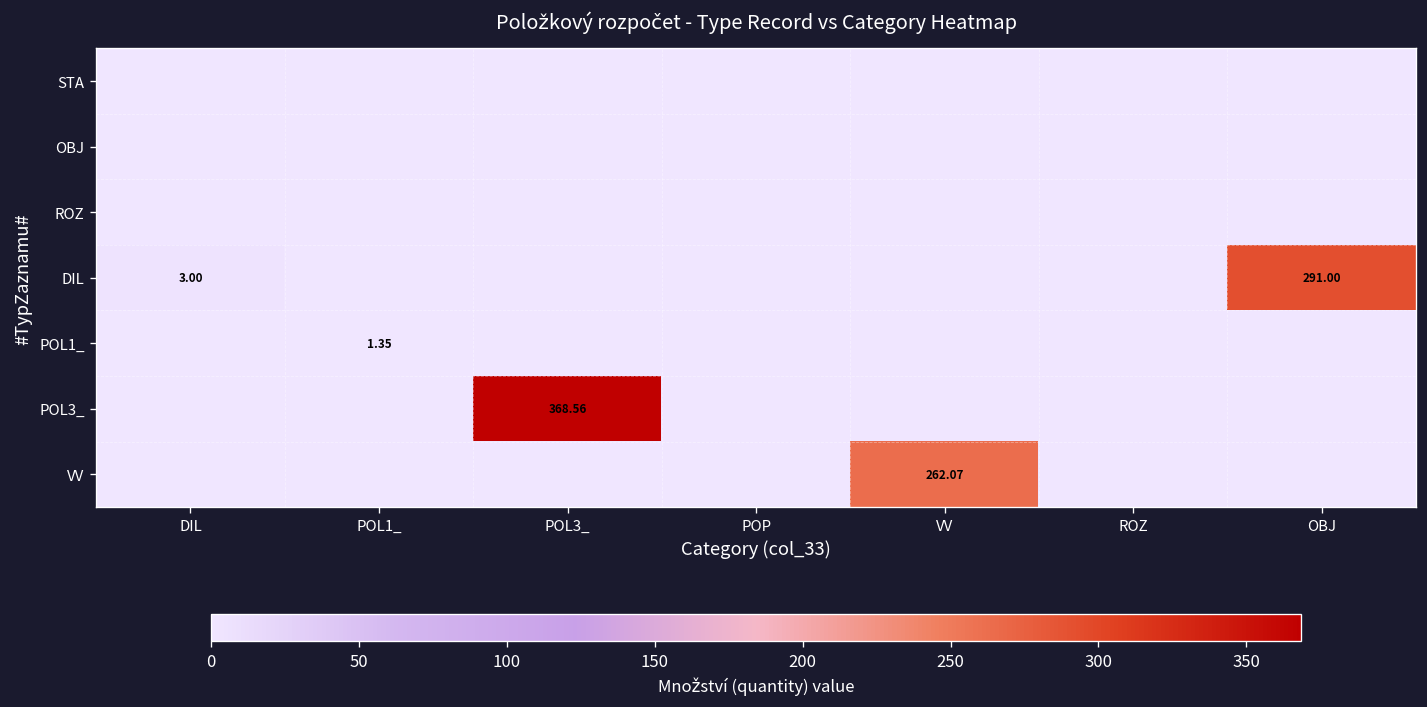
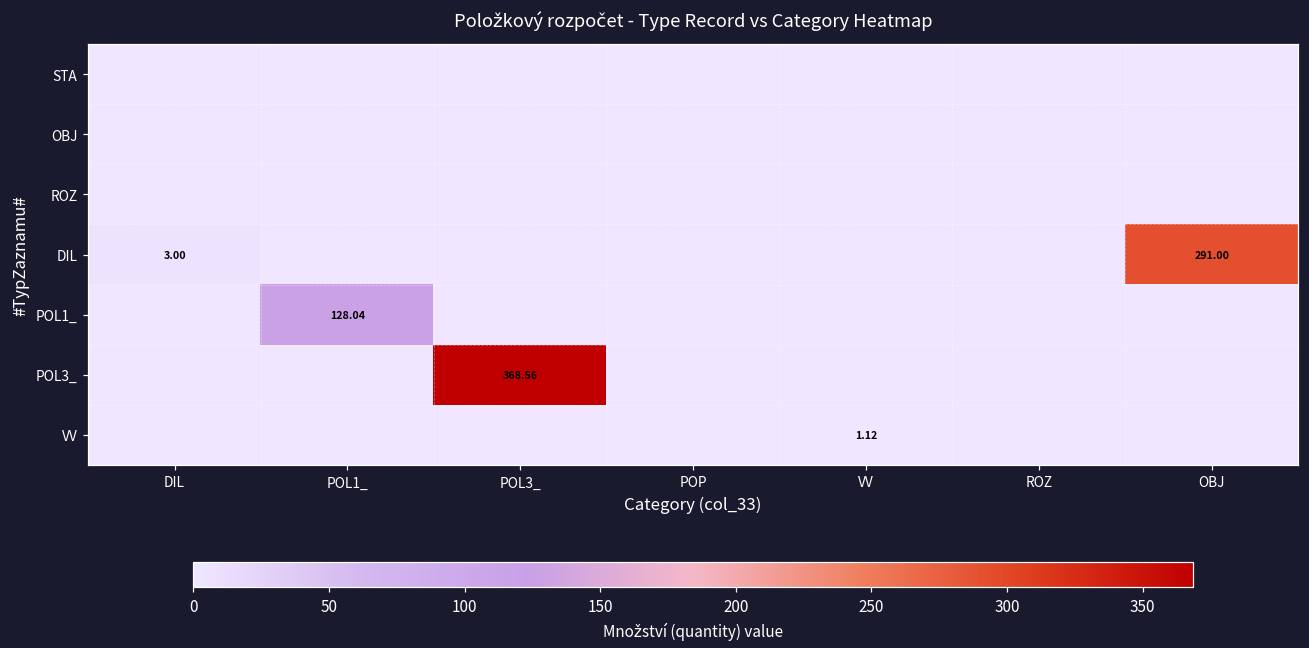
POL1_, POL1_: 1.35 -> 128.04
VV, VV: 262.07 -> 1.12
